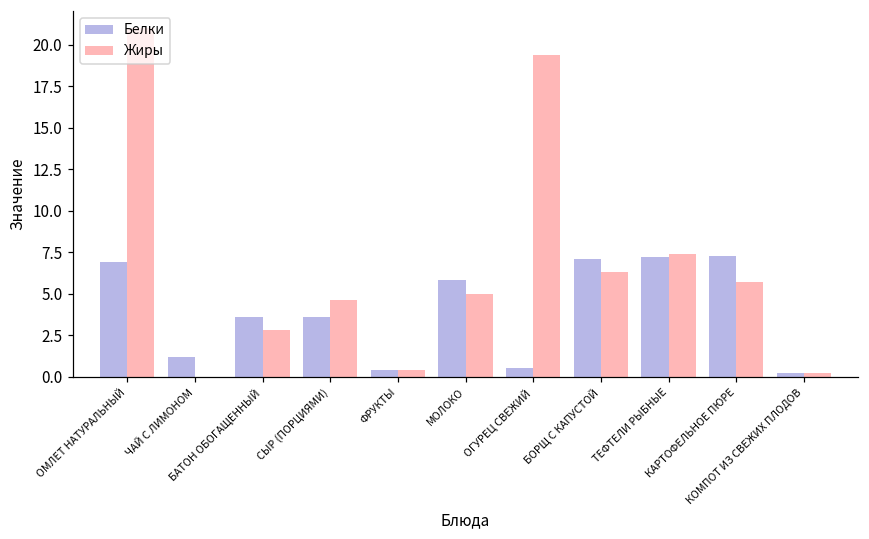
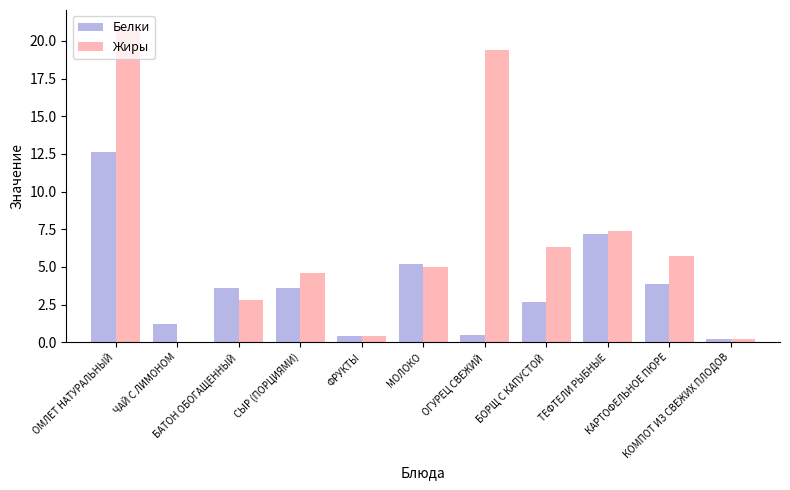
Белки, ОМЛЕТ НАТУРАЛЬНЫЙ: 6.9 -> 12.6
Белки, МОЛОКО: 5.8 -> 5.2
Белки, БОРЩ С КАПУСТОЙ: 7.1 -> 2.7
Белки, КАРТОФЕЛЬНОЕ ПЮРЕ: 7.3 -> 3.9
